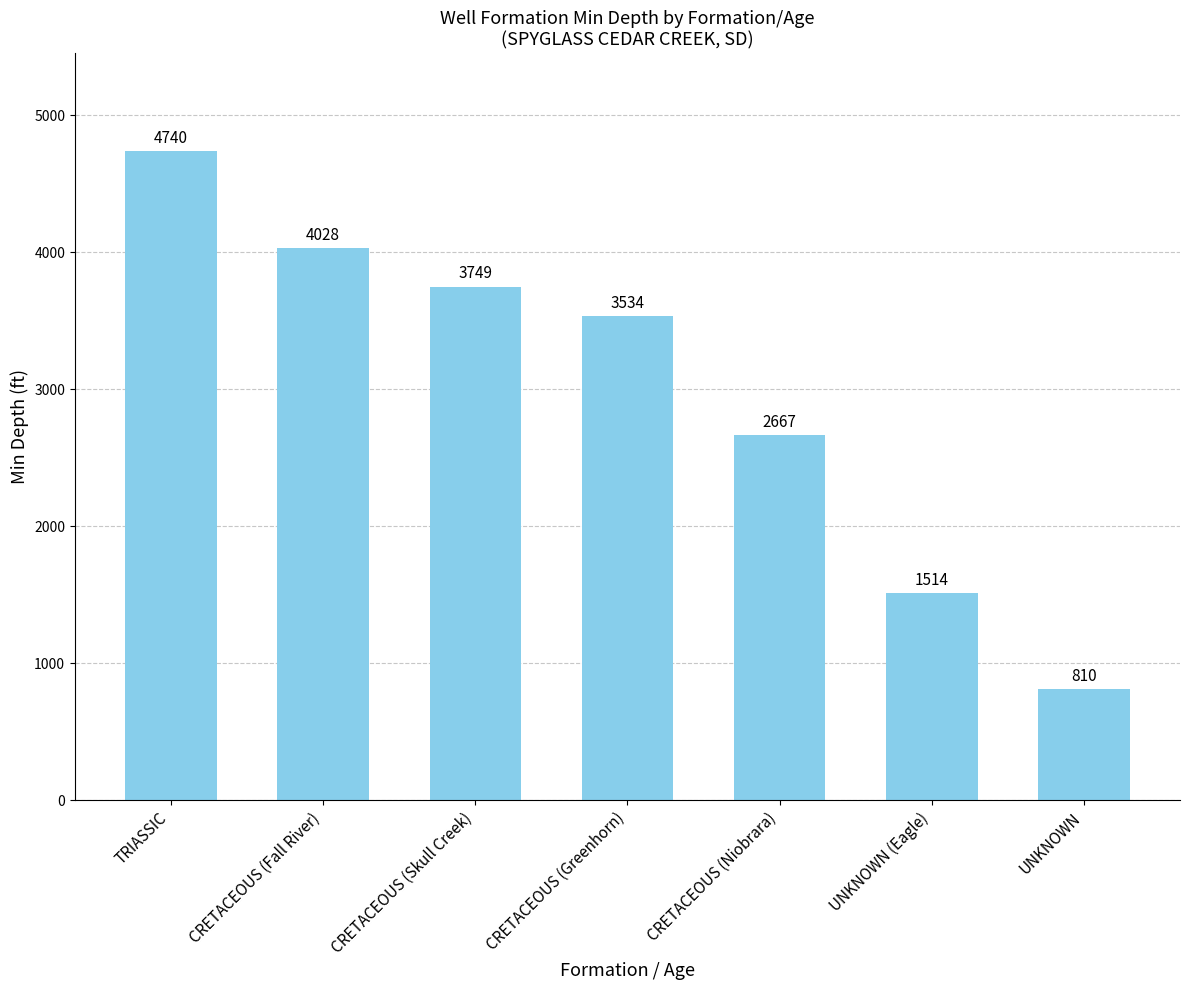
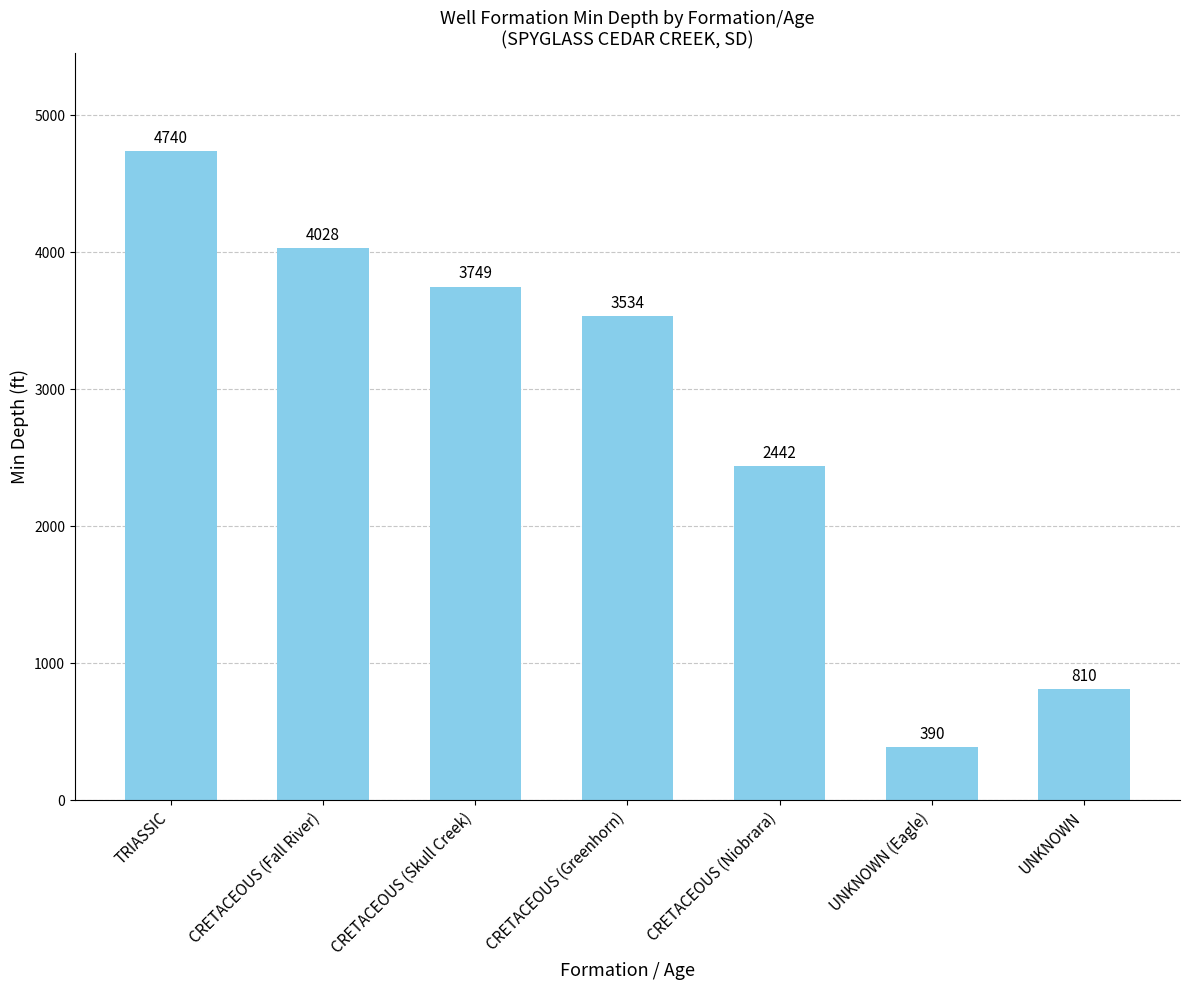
CRETACEOUS (Niobrara): 2667 -> 2442
UNKNOWN (Eagle): 1514 -> 390
